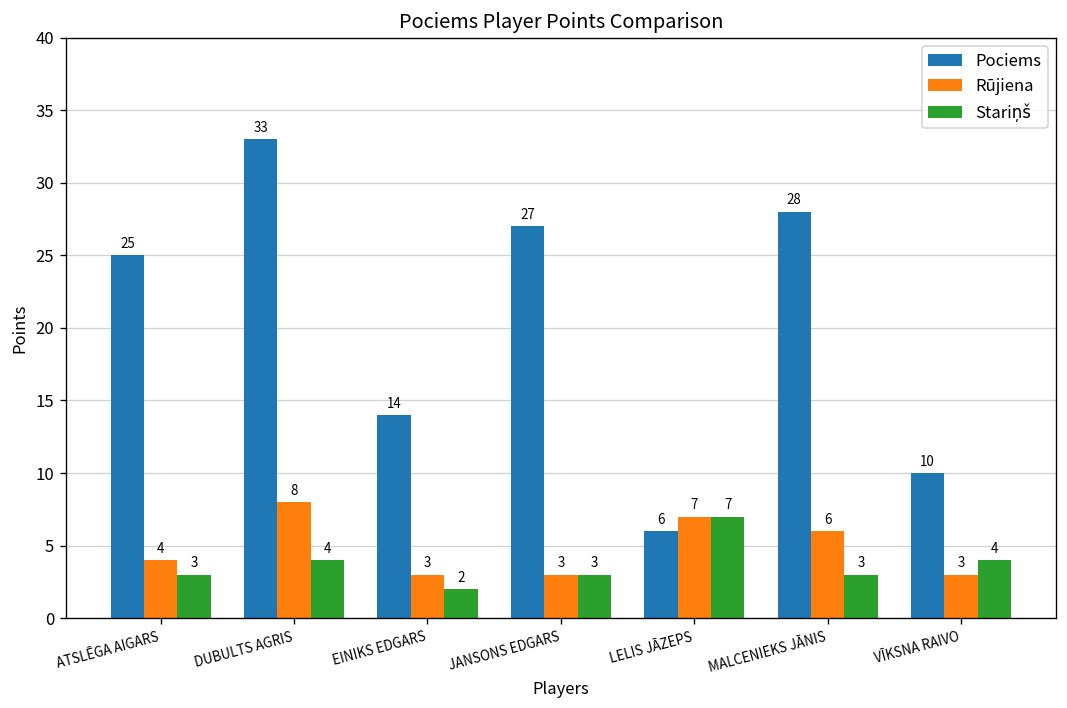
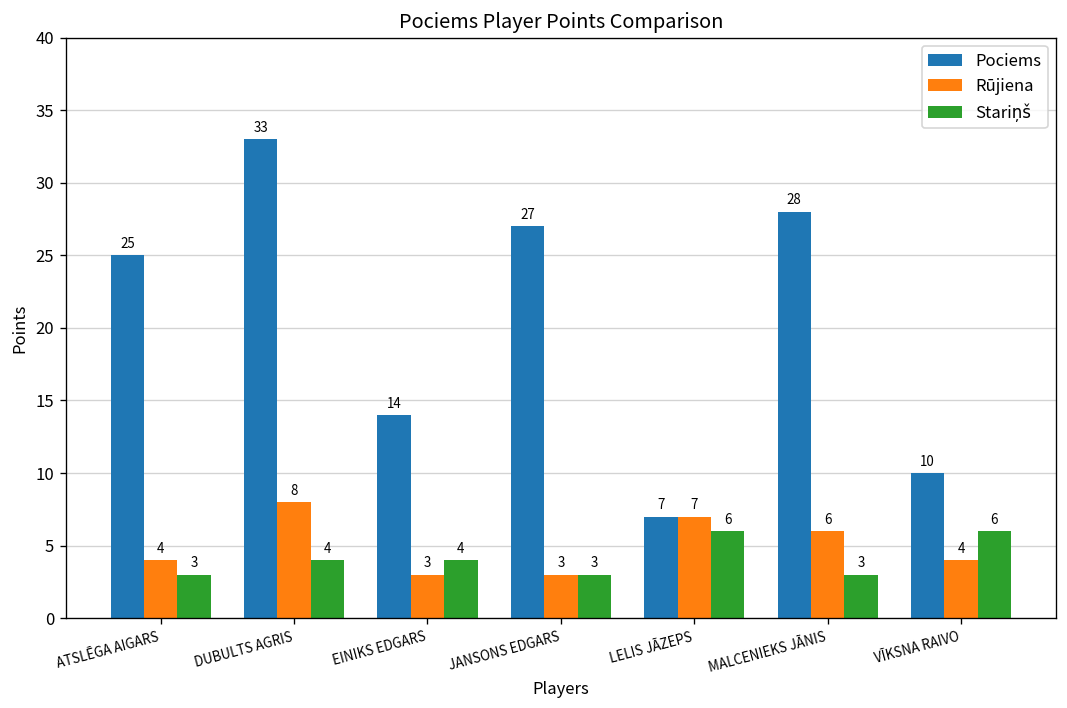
Stariņš, EINIKS EDGARS: 2 -> 4
Pociems, LELIS JĀZEPS: 6 -> 7
Stariņš, LELIS JĀZEPS: 7 -> 6
Rūjiena, VĪKSNA RAIVO: 3 -> 4
Stariņš, VĪKSNA RAIVO: 4 -> 6
